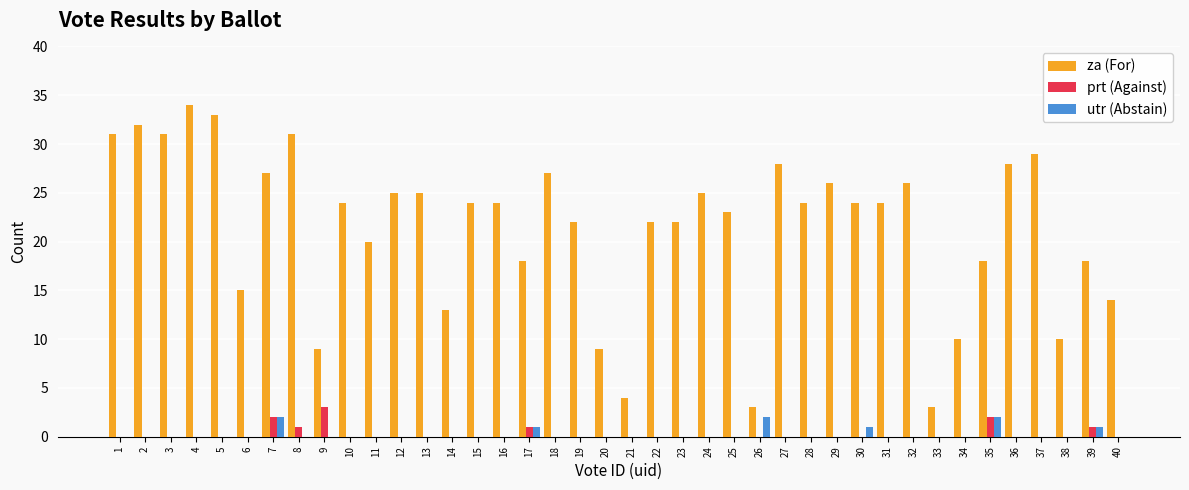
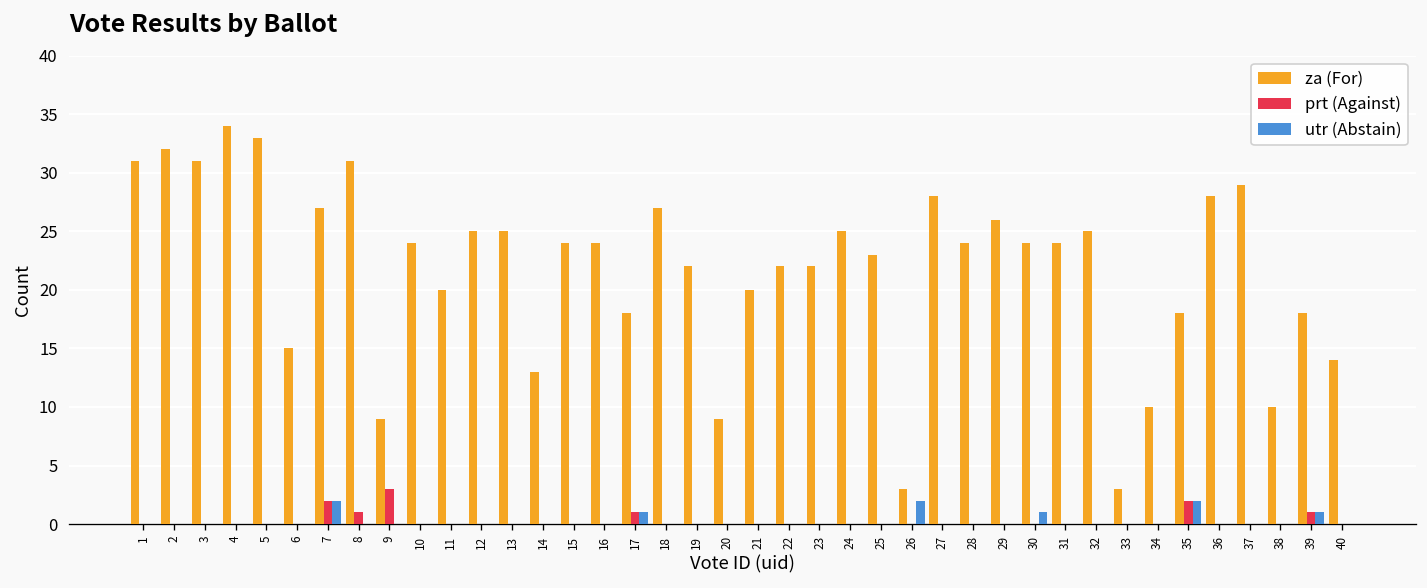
za (For), 21: 4 -> 20
za (For), 32: 26 -> 25
